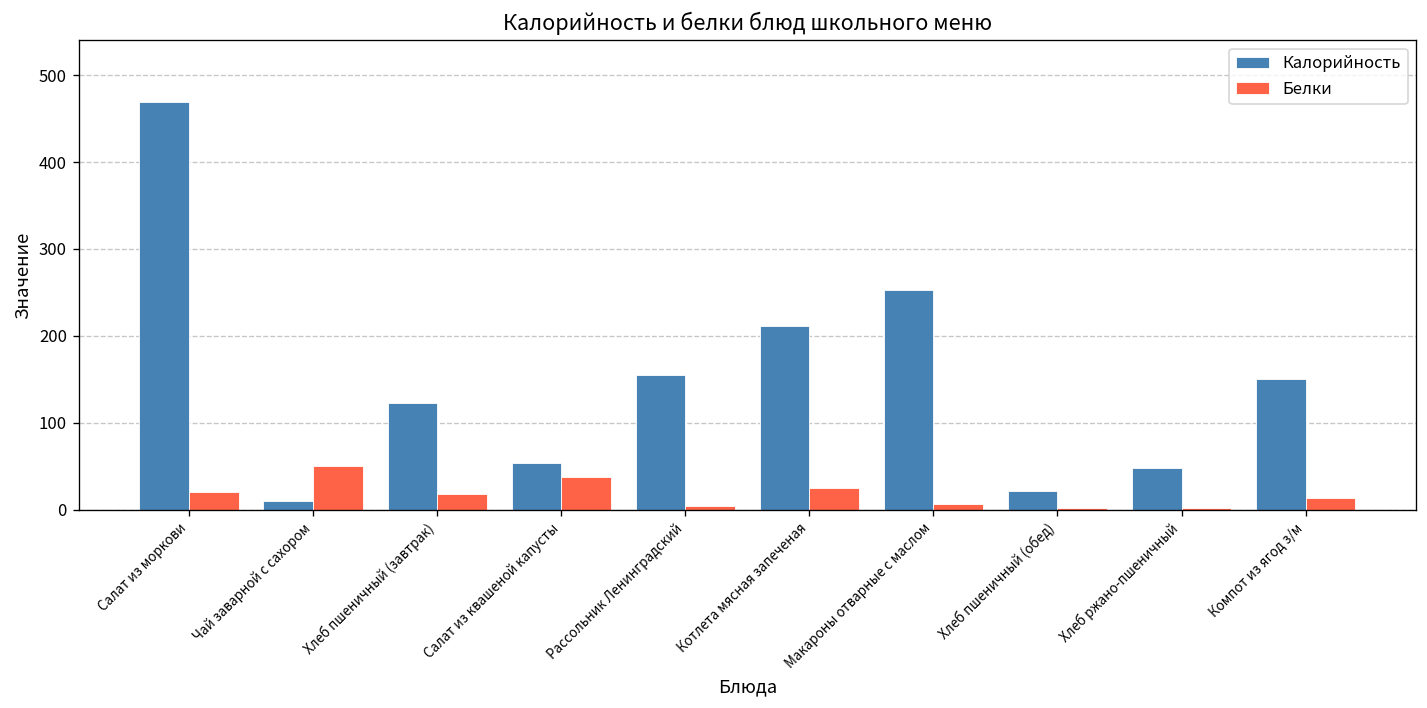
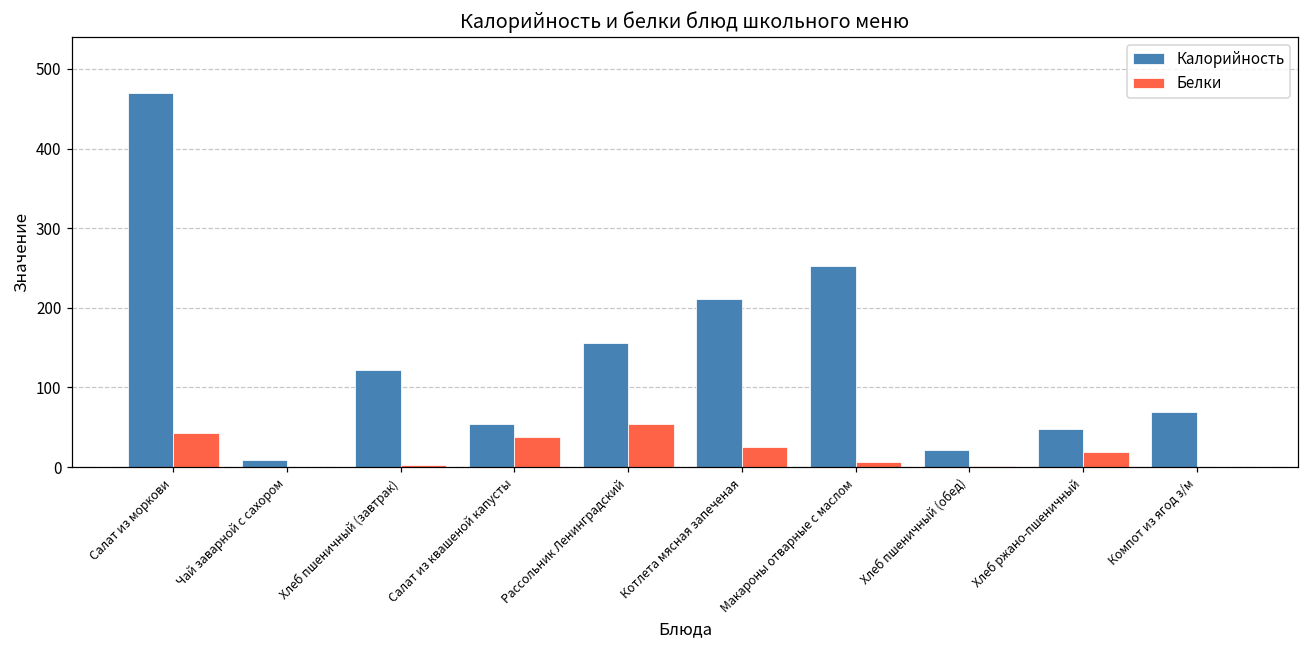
Белки, Салат из моркови: 20 -> 40
Белки, Чай заварной с сахором: 50 -> 0
Белки, Хлеб пшеничный (завтрак): 20 -> 0
Белки, Рассольник Ленинградский: 0 -> 50
Белки, Хлеб ржано-пшеничный: 0 -> 20
Калорийность, Компот из ягод з/м: 150 -> 70
Белки, Компот из ягод з/м: 10 -> 0
